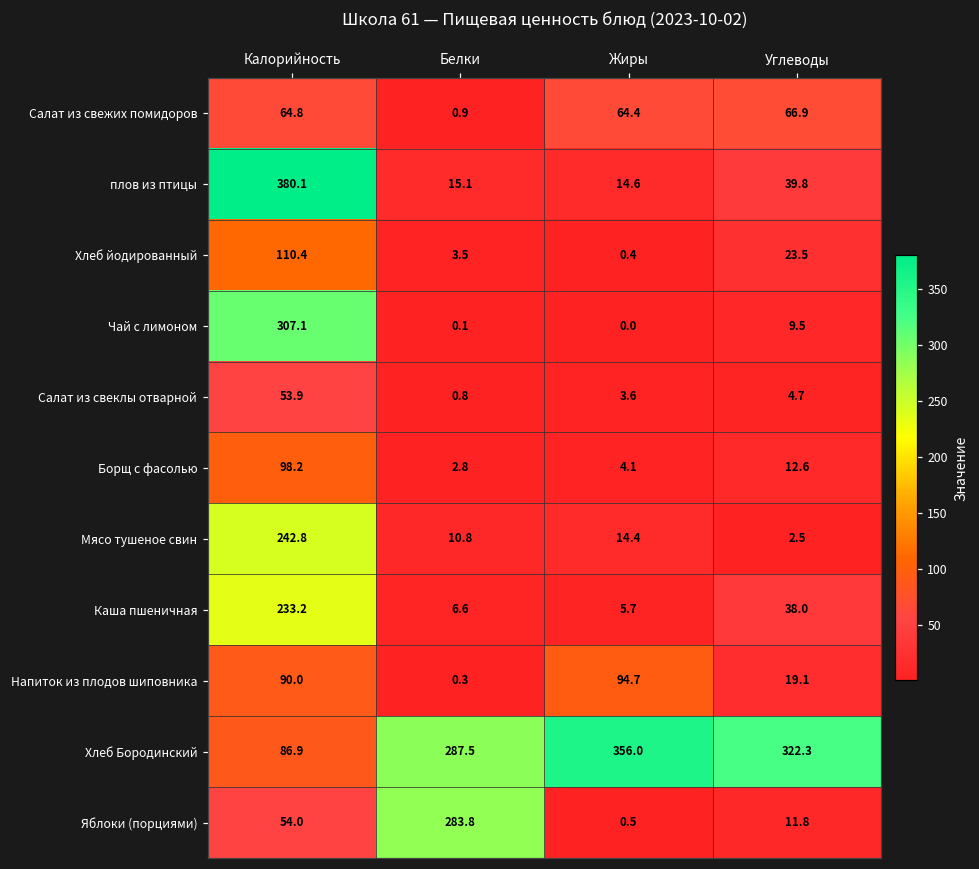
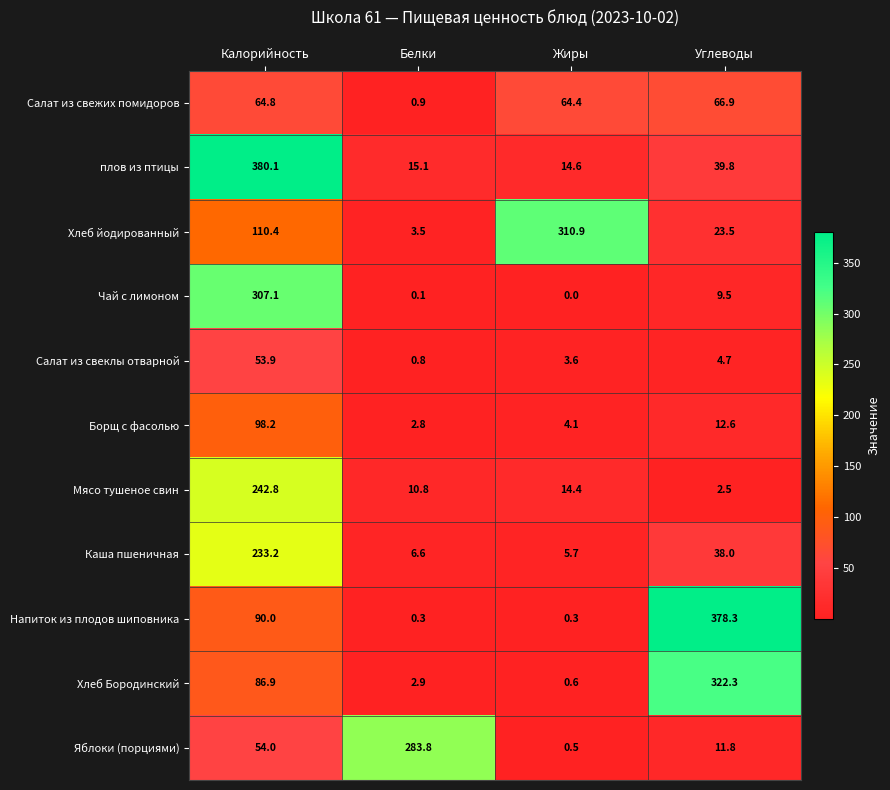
Хлеб йодированный, Жиры: 0.4 -> 310.9
Напиток из плодов шиповника, Жиры: 94.7 -> 0.3
Напиток из плодов шиповника, Углеводы: 19.1 -> 378.3
Хлеб Бородинский, Белки: 287.5 -> 2.9
Хлеб Бородинский, Жиры: 356.0 -> 0.6
